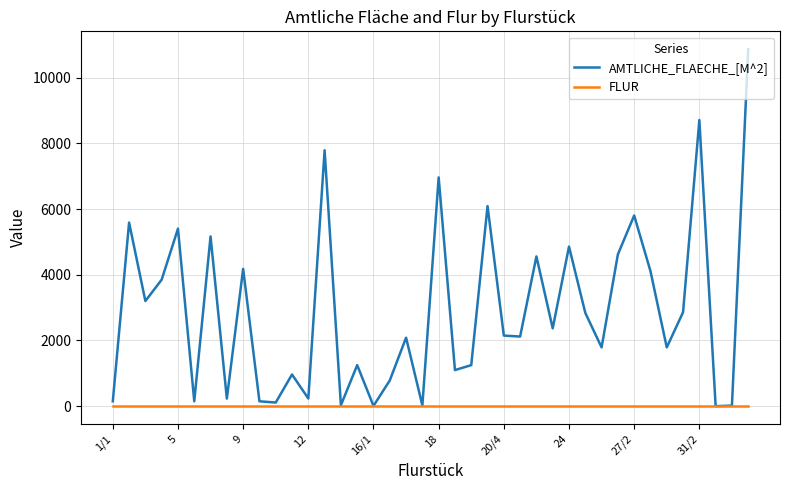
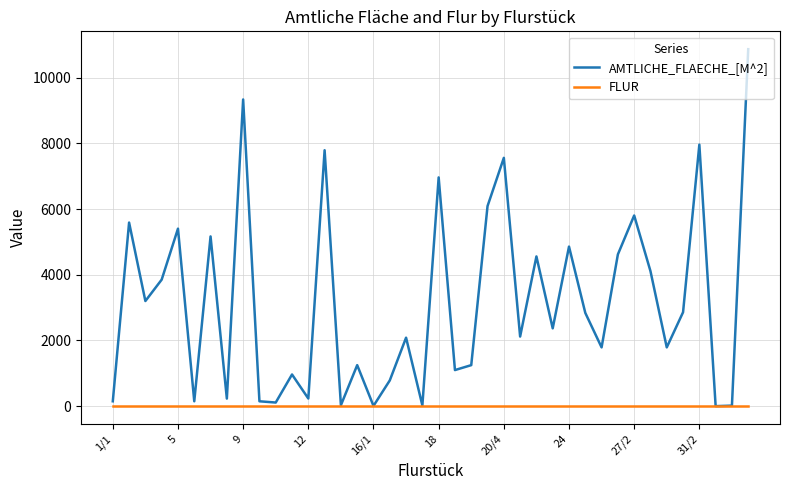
AMTLICHE_FLAECHE_[M^2], 9: 4200 -> 9300
AMTLICHE_FLAECHE_[M^2], 20/4: 2200 -> 7600
AMTLICHE_FLAECHE_[M^2], 31/2: 8700 -> 8000
